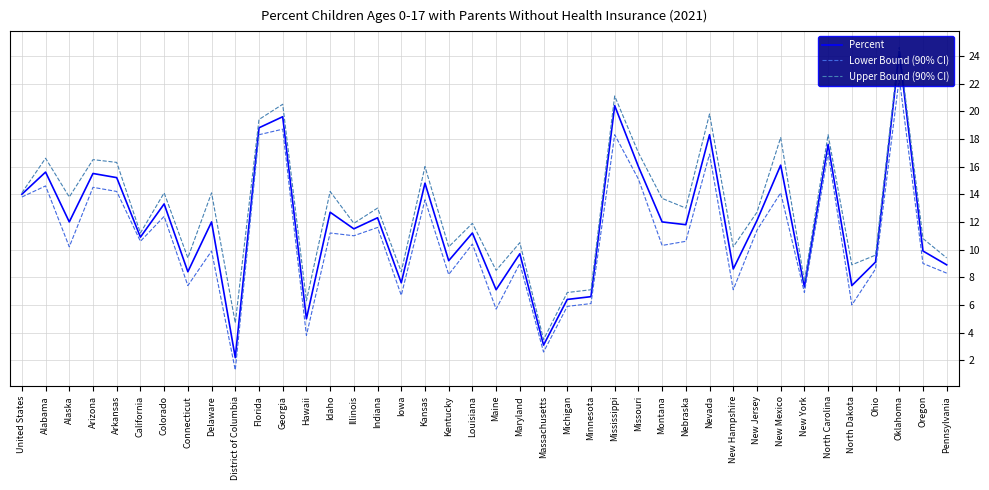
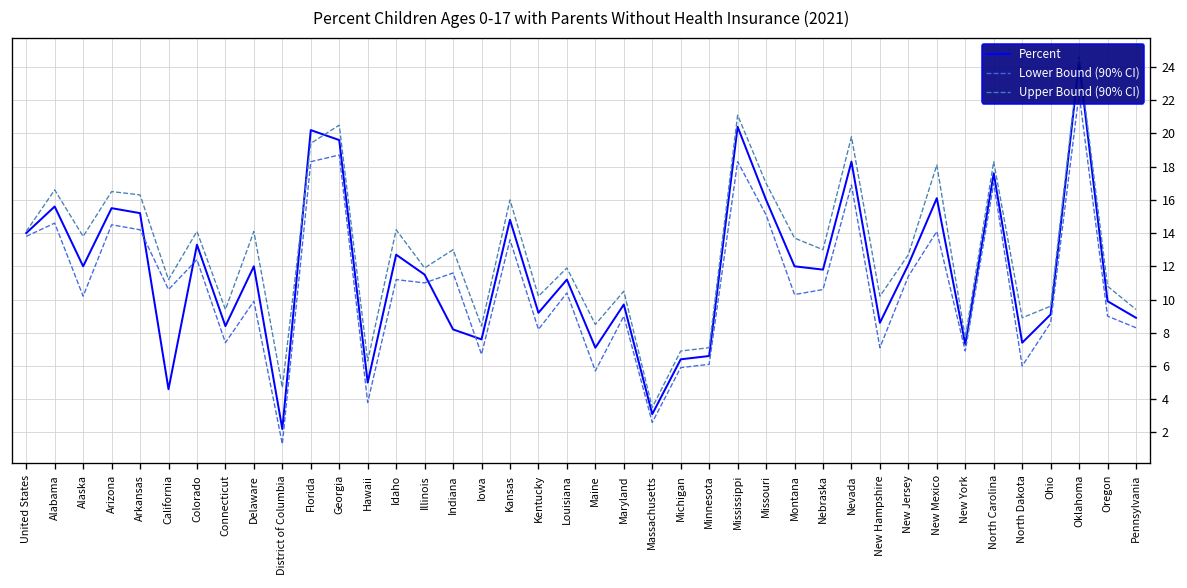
Percent, California: 10.9 -> 4.6
Percent, Florida: 18.8 -> 20.2
Percent, Indiana: 12.3 -> 8.2
